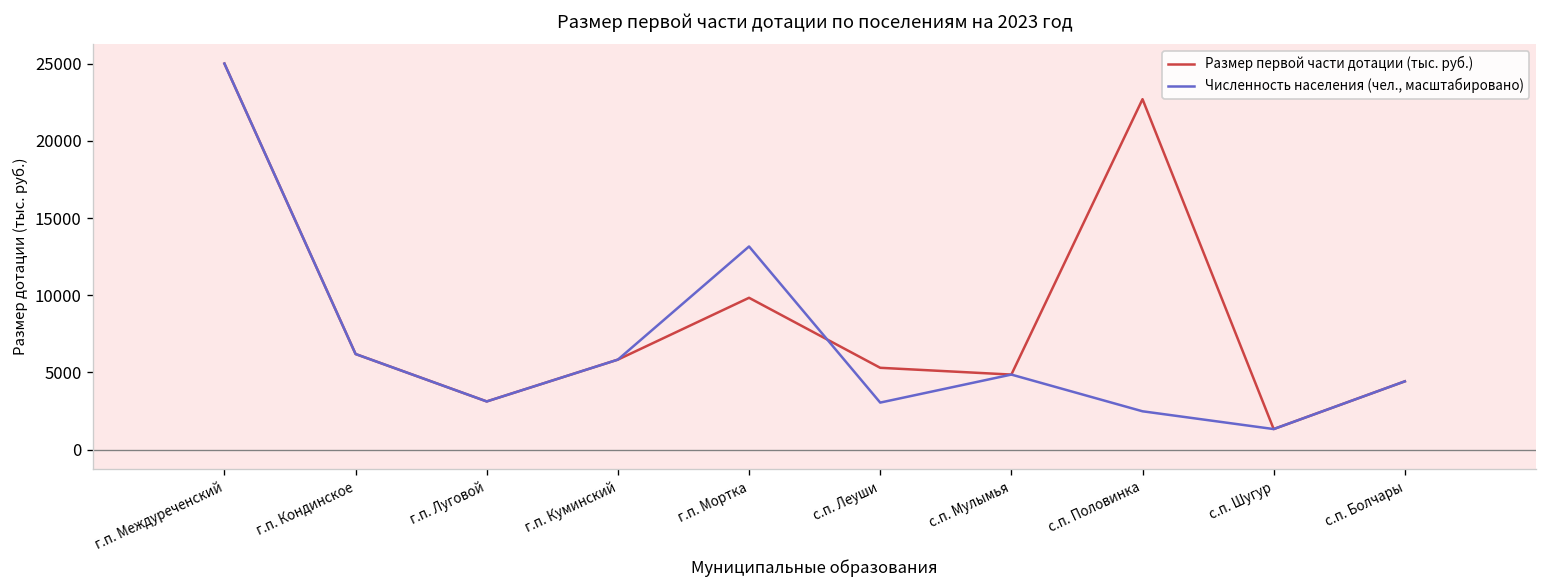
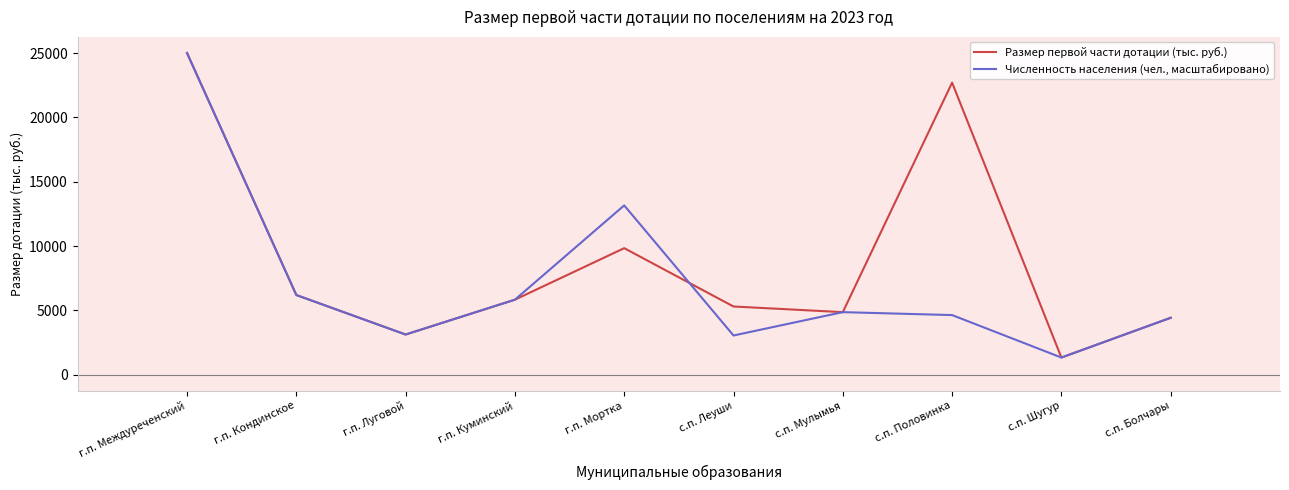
Численность населения (чел., масштабировано), с.п. Половинка: 2500 -> 4600
